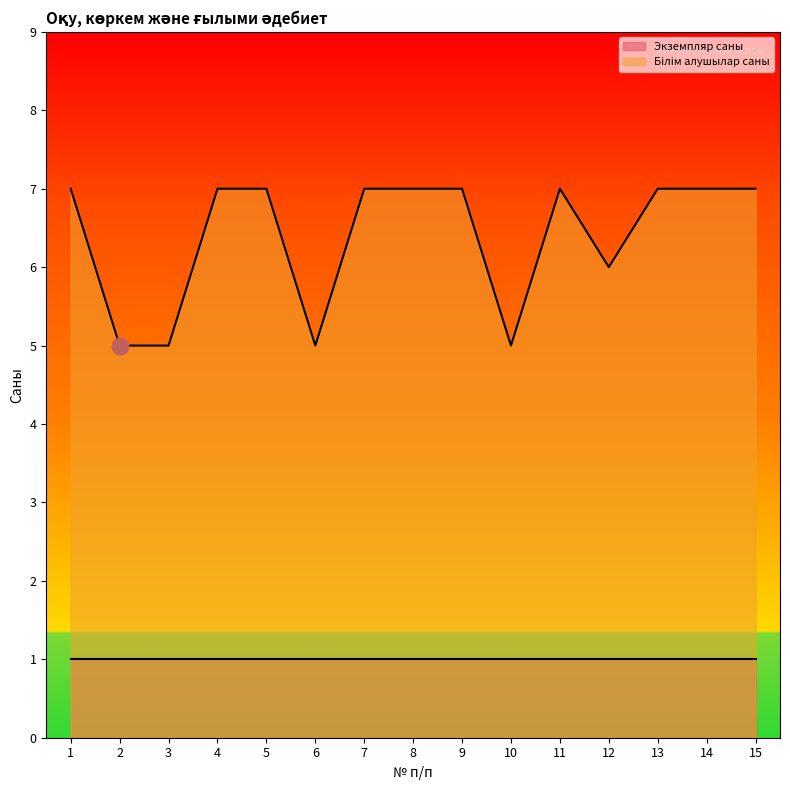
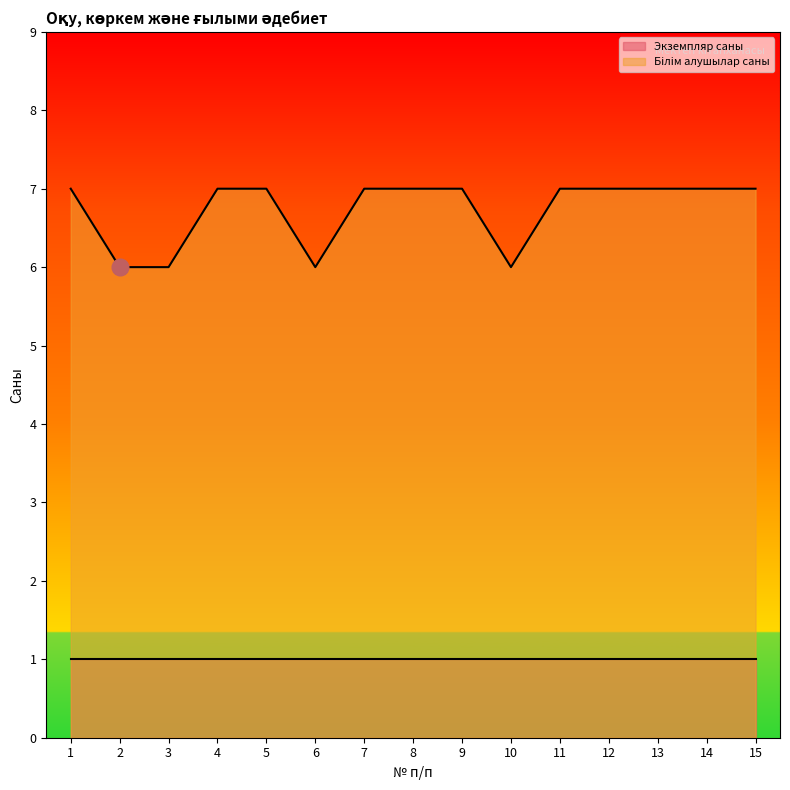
Білім алушылар саны, 2: 5 -> 6
Білім алушылар саны, 3: 5 -> 6
Білім алушылар саны, 6: 5 -> 6
Білім алушылар саны, 10: 5 -> 6
Білім алушылар саны, 12: 6 -> 7
